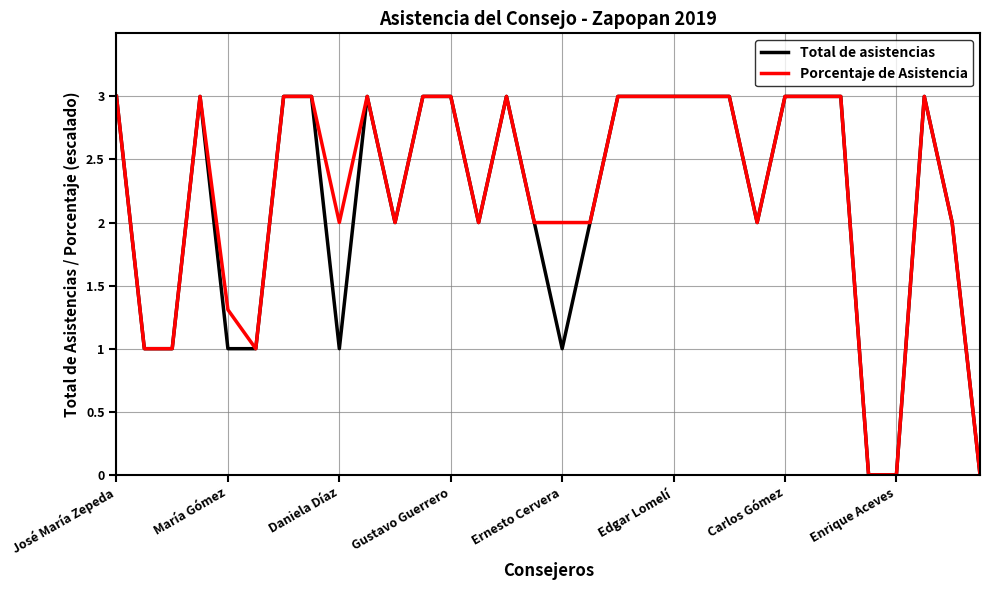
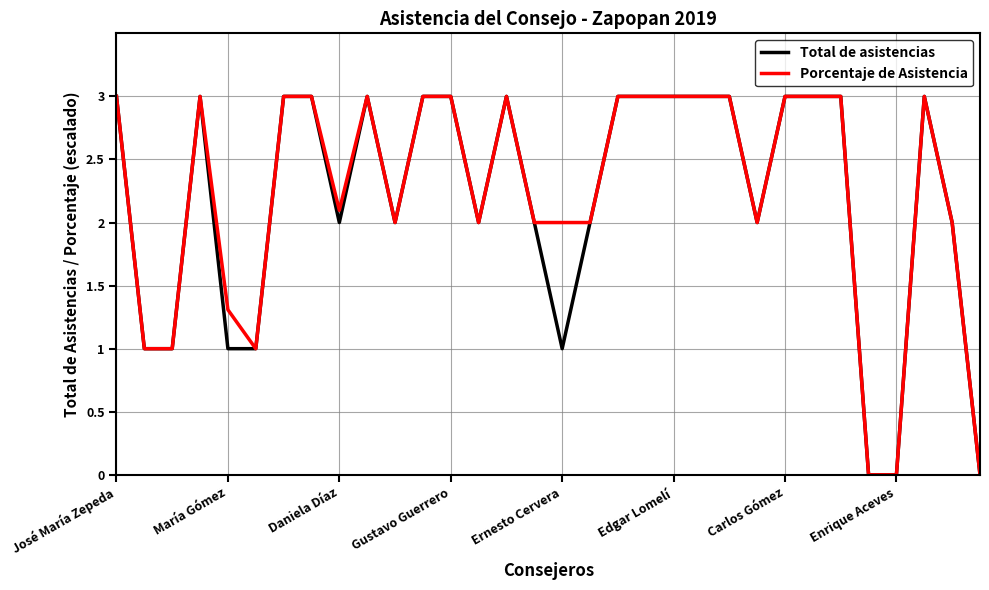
Total de asistencias, Daniela Díaz: 1 -> 2
Porcentaje de Asistencia, Daniela Díaz: 2.00 -> 2.10
